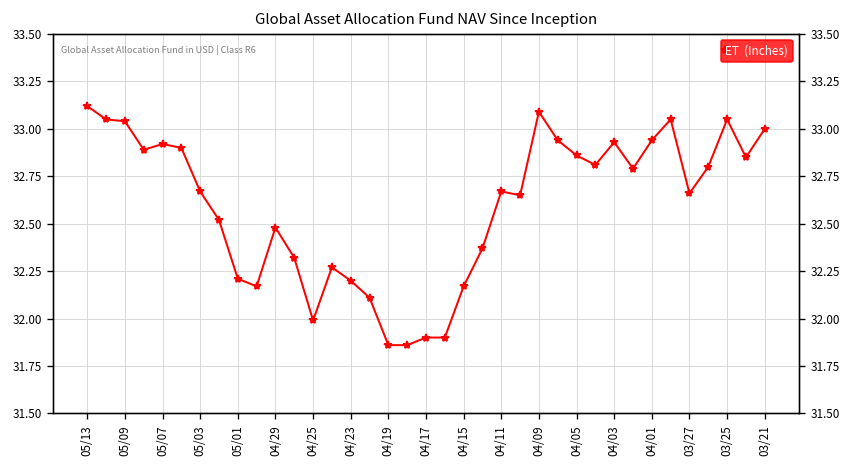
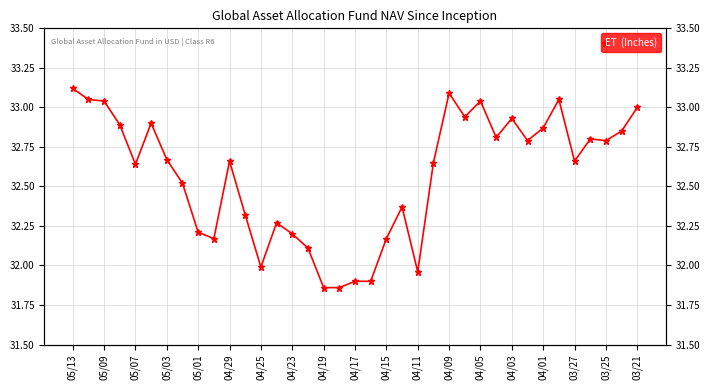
05/07: 32.92 -> 32.64
04/29: 32.48 -> 32.66
04/11: 32.67 -> 31.96
04/05: 32.86 -> 33.04
04/01: 32.94 -> 32.87
03/25: 33.05 -> 32.79
